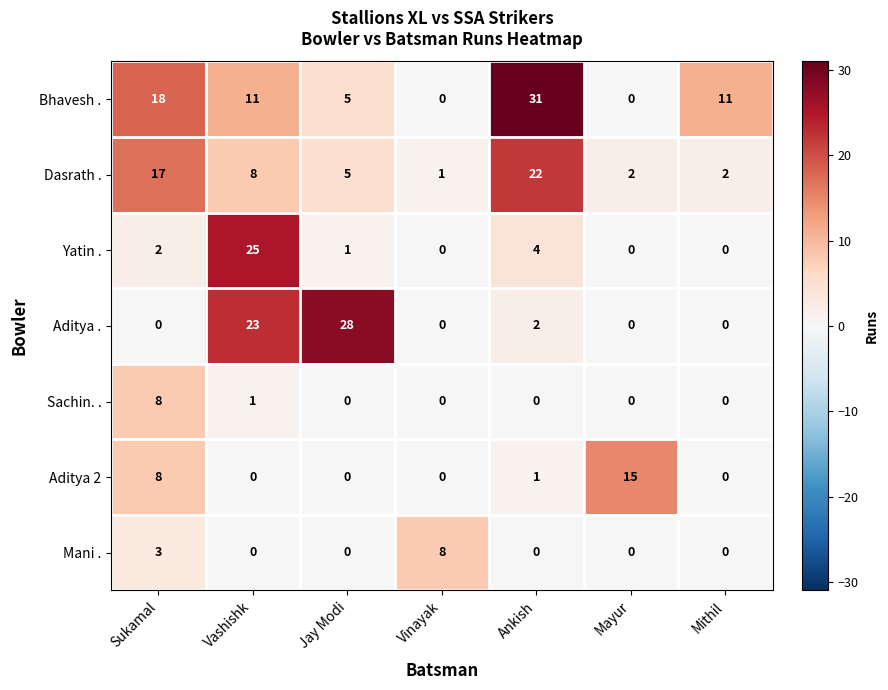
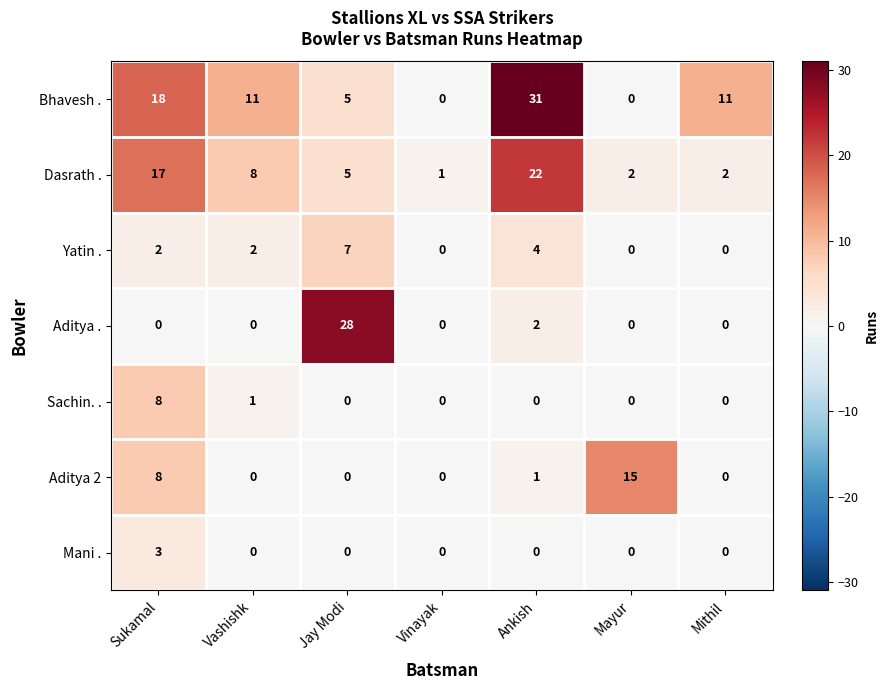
Yatin ., Vashishk: 25 -> 2
Yatin ., Jay Modi: 1 -> 7
Aditya ., Vashishk: 23 -> 0
Mani ., Vinayak: 8 -> 0
